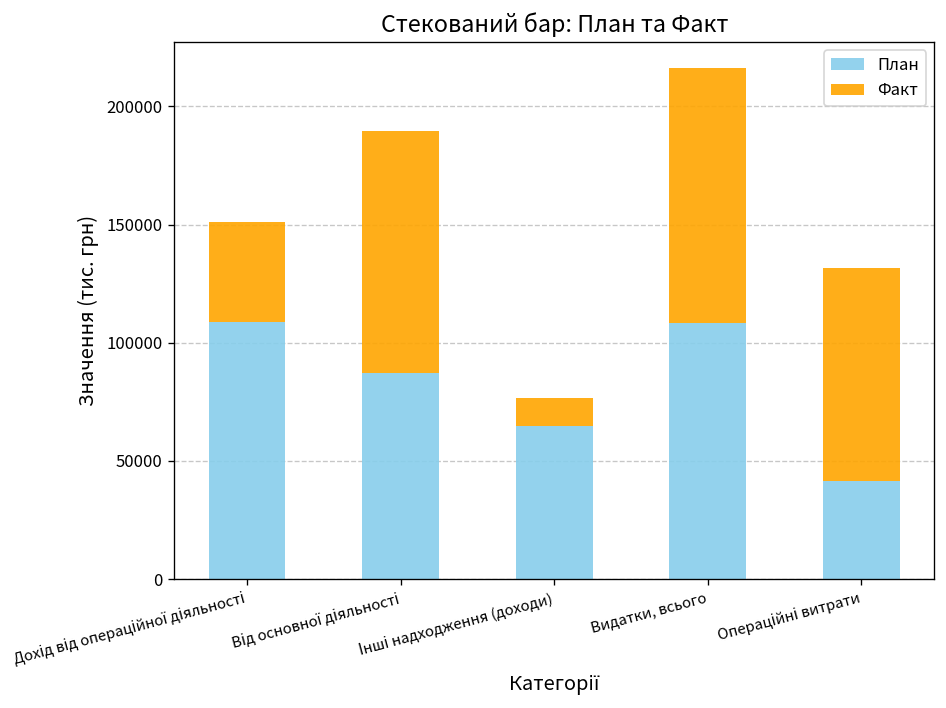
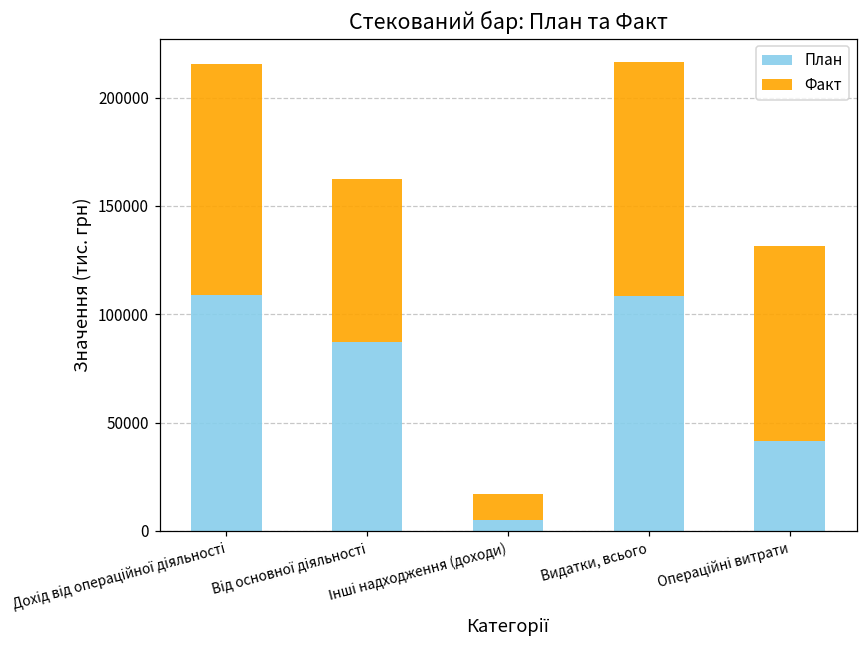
Факт, Дохід від операційної діяльності: 43000 -> 107000
Факт, Від основної діяльності: 102000 -> 75000
План, Інші надходження (доходи): 65000 -> 5000
